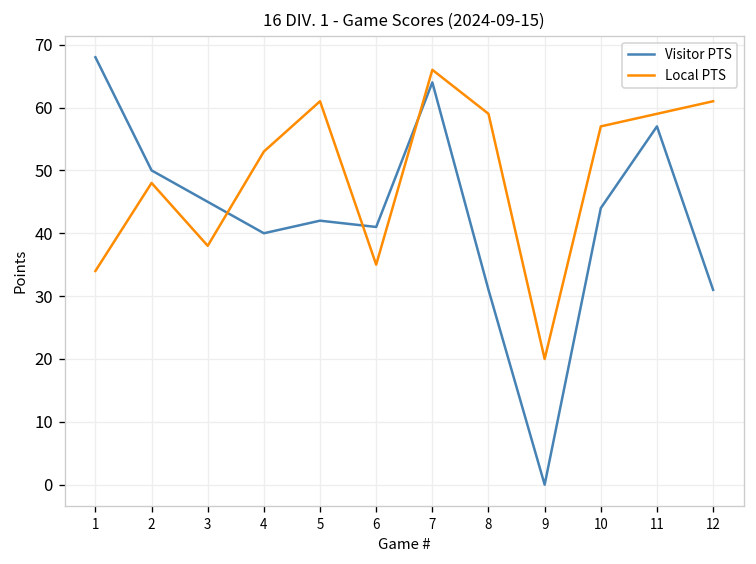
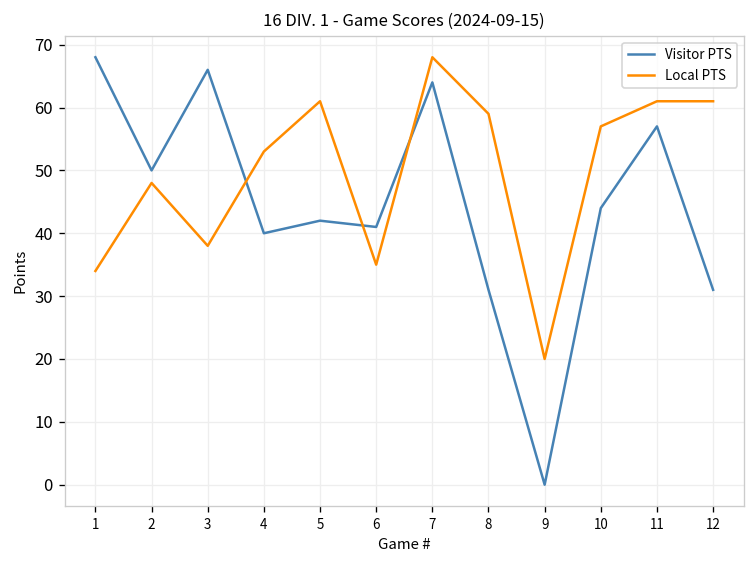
Visitor PTS, 3: 45 -> 66
Local PTS, 7: 66 -> 68
Local PTS, 11: 59 -> 61
